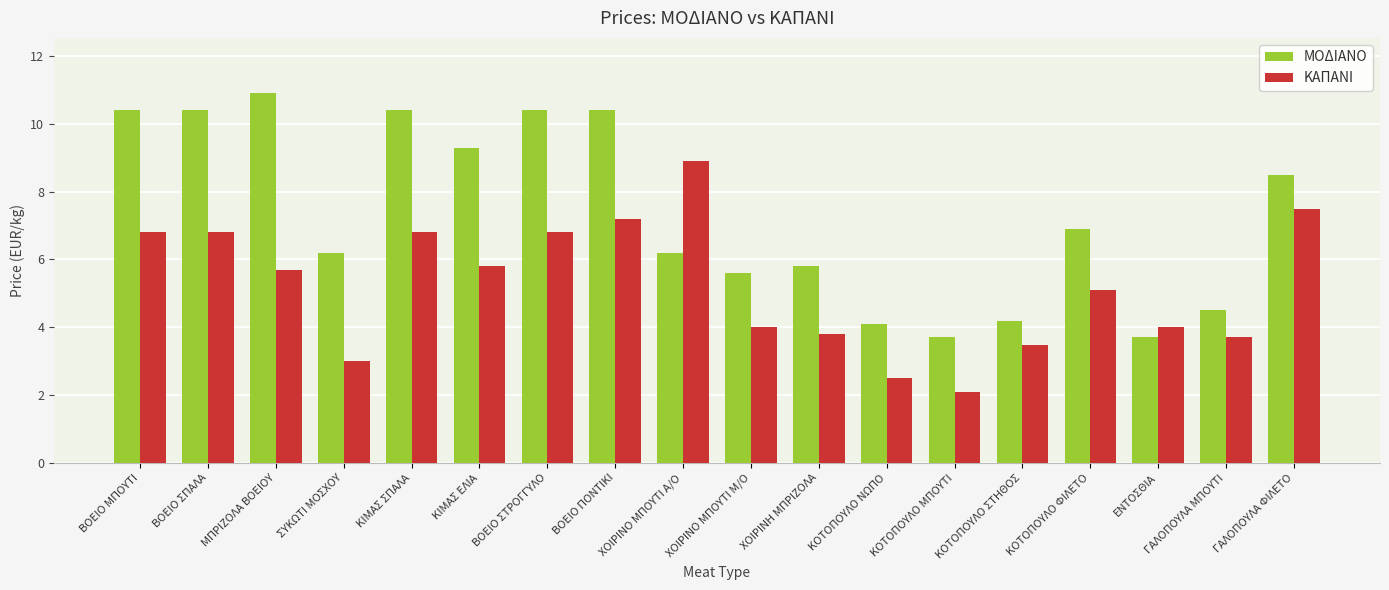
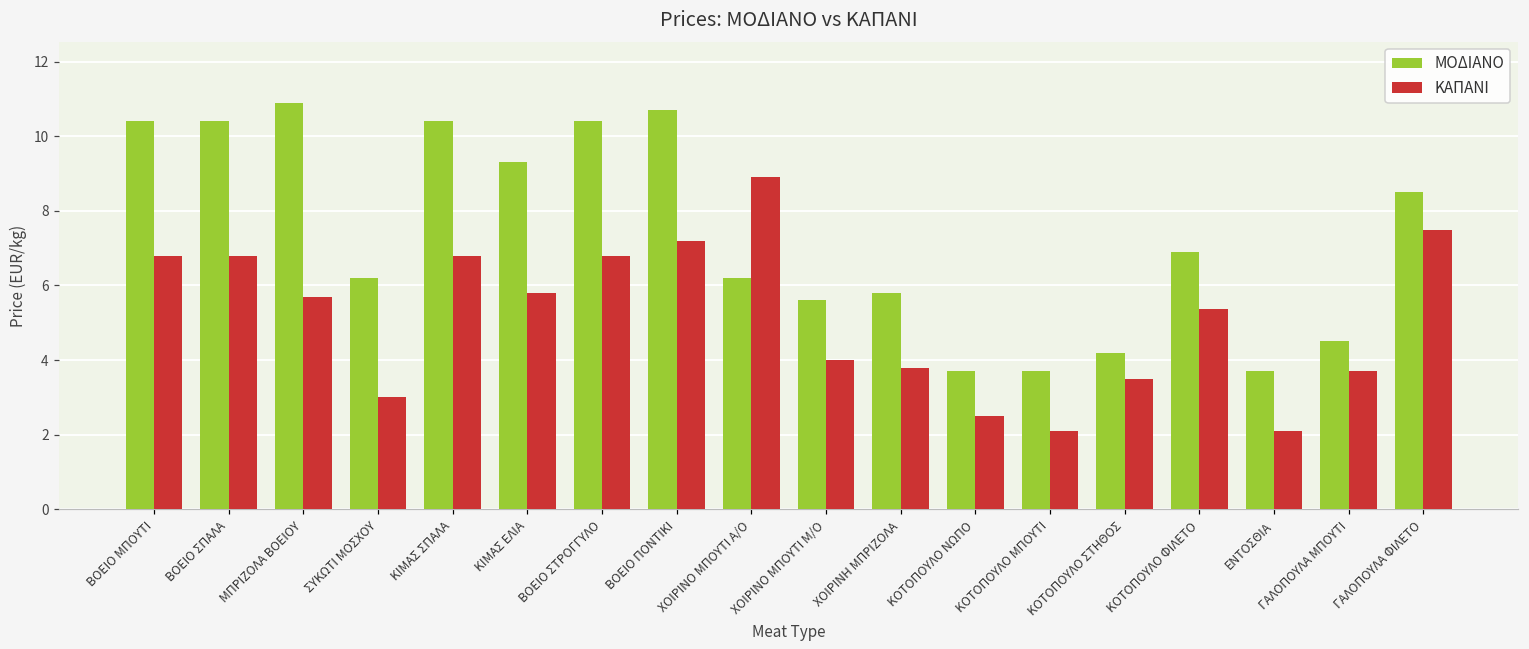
ΜΟΔΙΑΝΟ, ΒΟΕΙΟ ΠΟΝΤΙΚΙ: 10.4 -> 10.7
ΜΟΔΙΑΝΟ, ΚΟΤΟΠΟΥΛΟ ΝΩΠΟ: 4.1 -> 3.7
ΚΑΠΑΝΙ, ΚΟΤΟΠΟΥΛΟ ΦΙΛΕΤΟ: 5.1 -> 5.4
ΚΑΠΑΝΙ, ΕΝΤΟΣΘΙΑ: 4.0 -> 2.1
